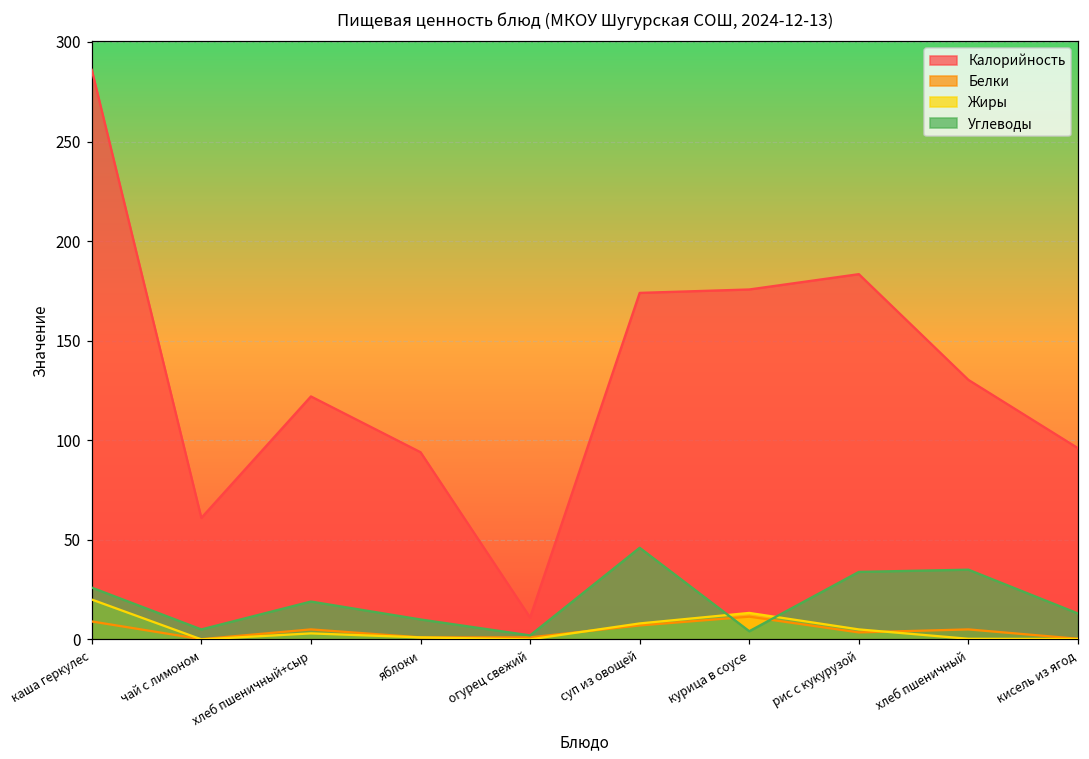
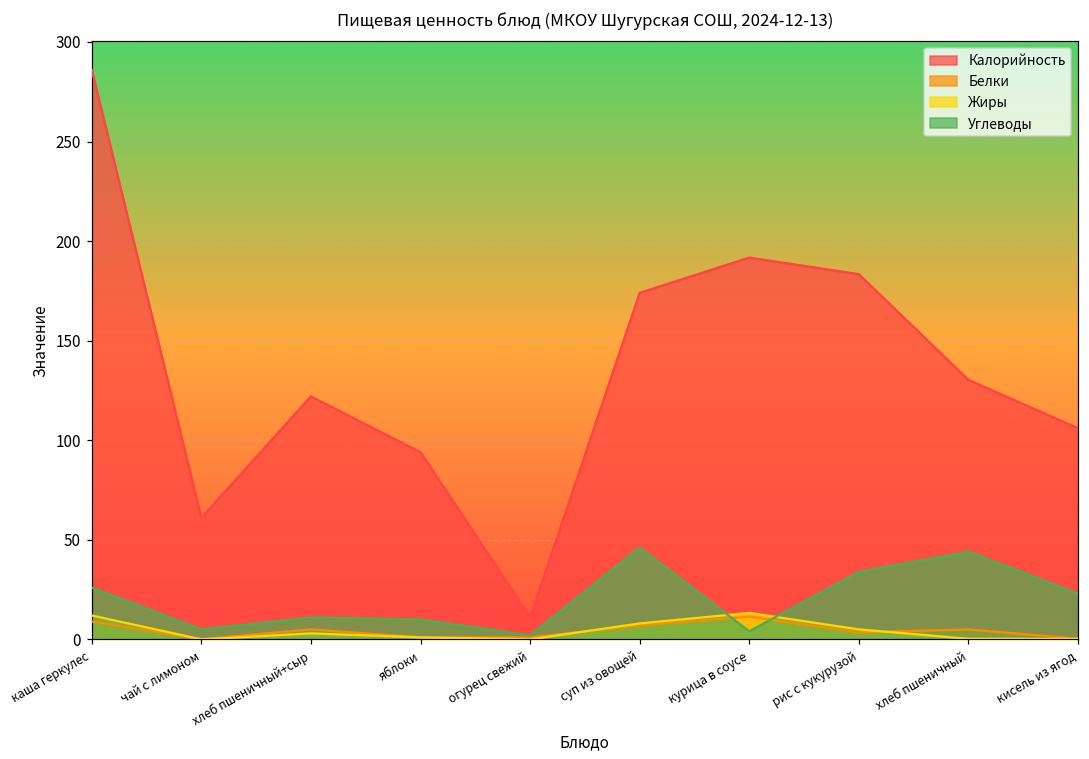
Жиры, каша геркулес: 20 -> 12
Углеводы, хлеб пшеничный+сыр: 19 -> 11
Калорийность, курица в соусе: 176 -> 192
Углеводы, хлеб пшеничный: 35 -> 44
Калорийность, кисель из ягод: 96 -> 106
Углеводы, кисель из ягод: 13 -> 23
